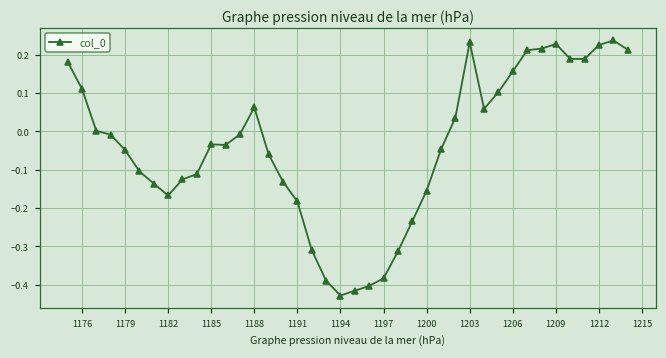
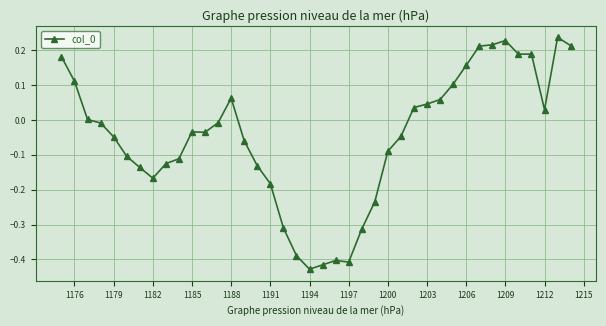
1197: -0.38 -> -0.41
1200: -0.15 -> -0.09
1203: 0.23 -> 0.05
1212: 0.23 -> 0.03
